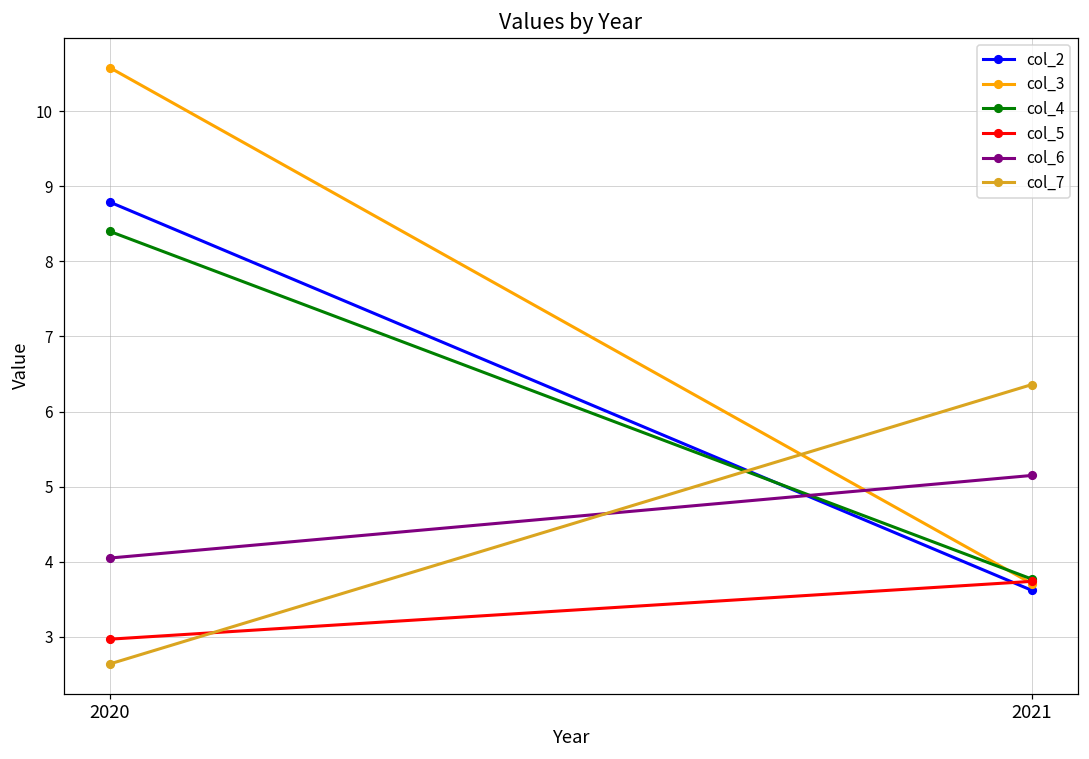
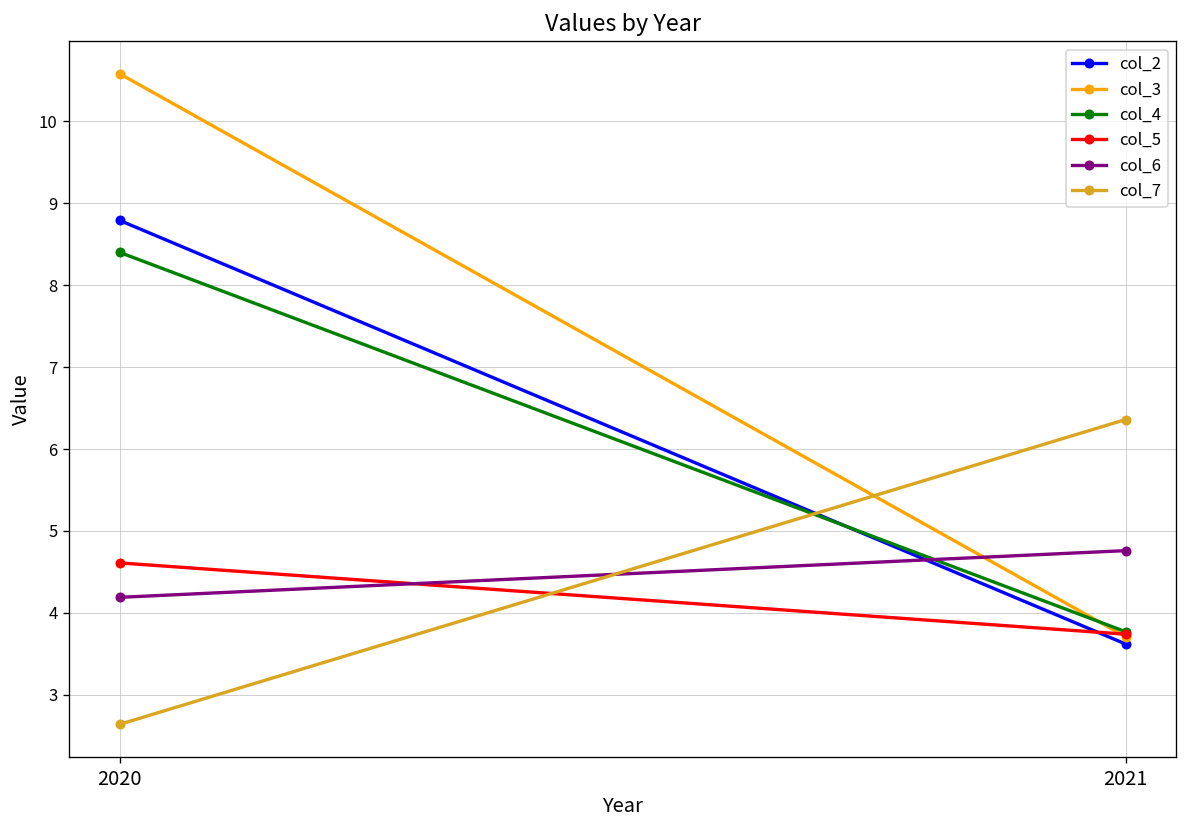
col_5, 2020: 3.0 -> 4.6
col_6, 2020: 4.1 -> 4.2
col_6, 2021: 5.2 -> 4.8
